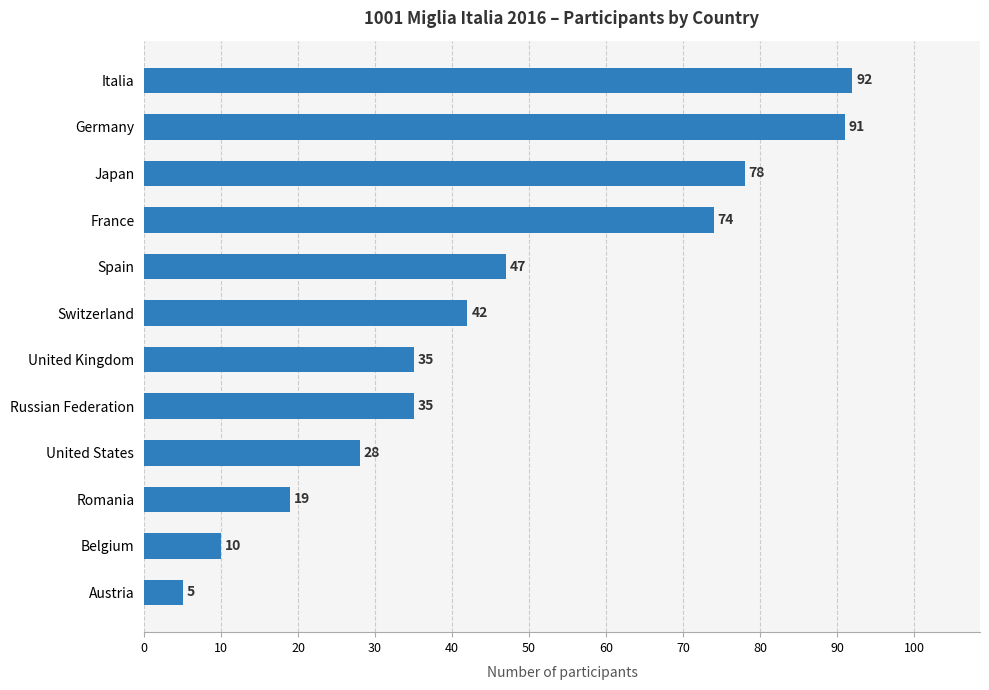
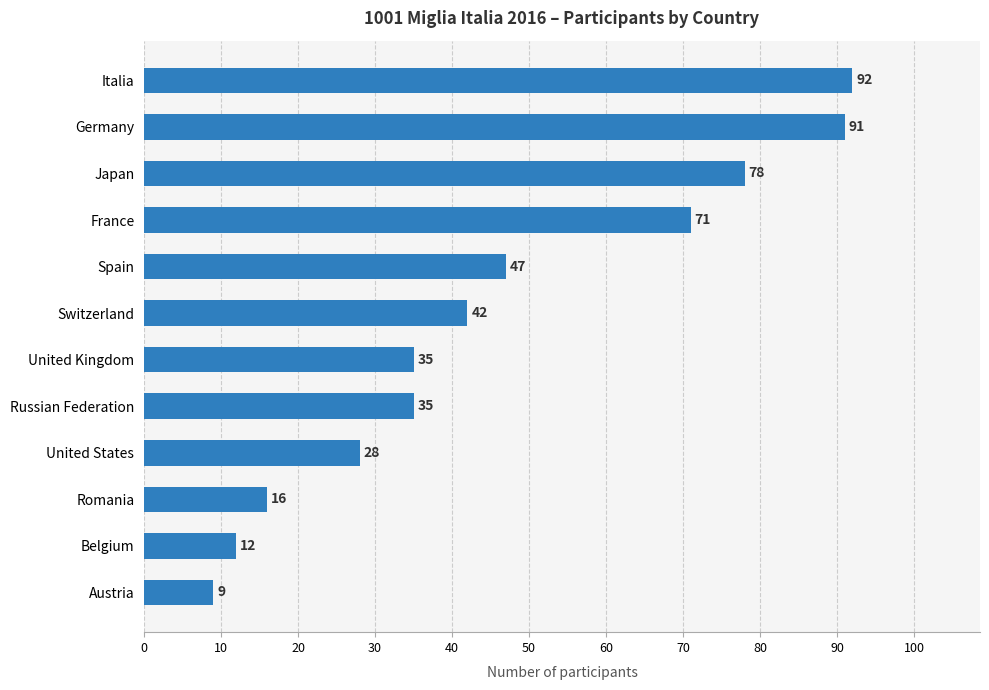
France: 74 -> 71
Romania: 19 -> 16
Belgium: 10 -> 12
Austria: 5 -> 9
